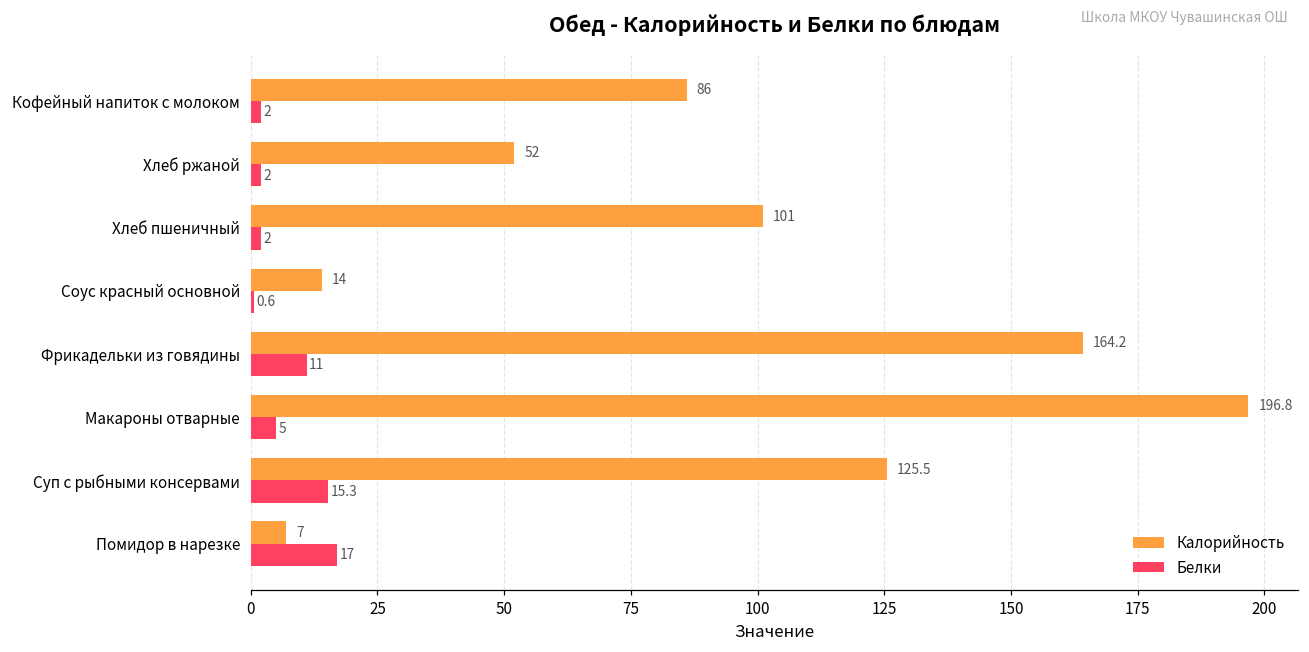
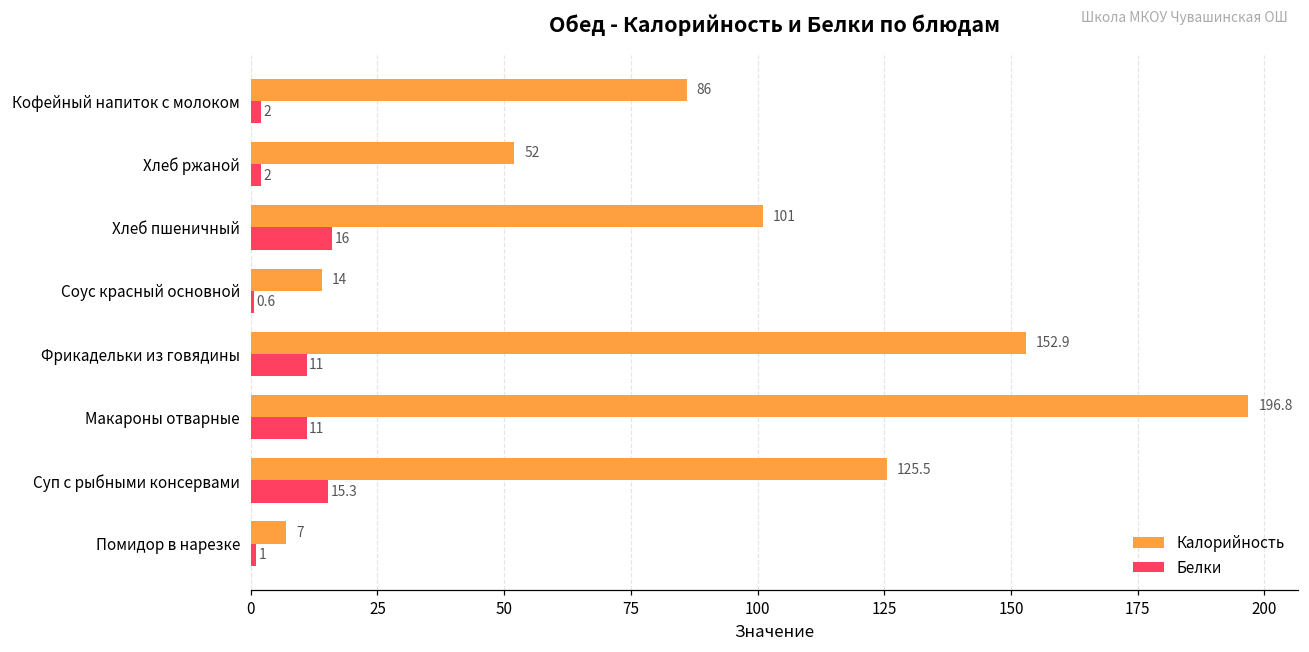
Белки, Хлеб пшеничный: 2 -> 16
Калорийность, Фрикадельки из говядины: 164.2 -> 152.9
Белки, Макароны отварные: 5 -> 11
Белки, Помидор в нарезке: 17 -> 1
